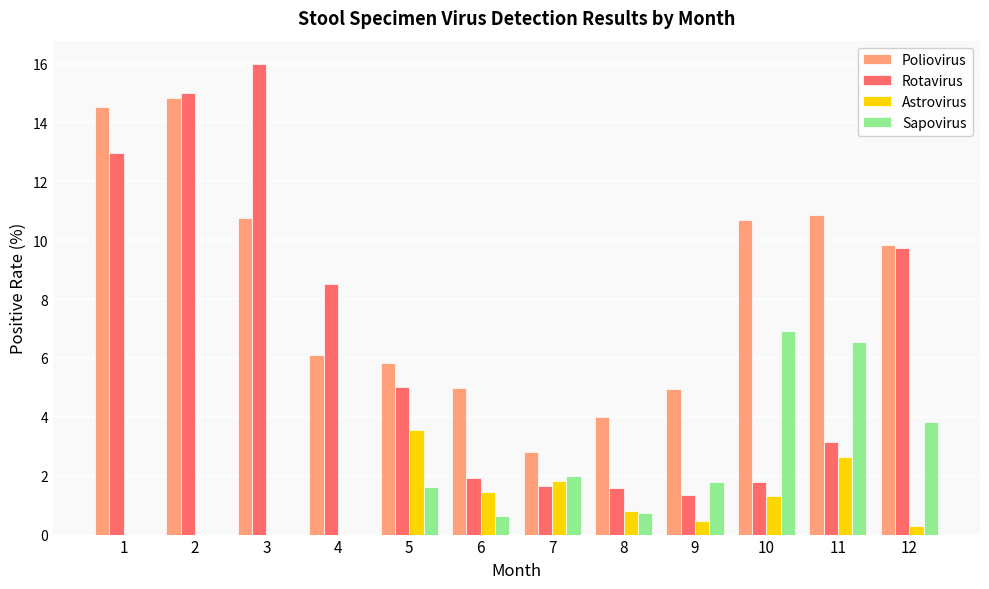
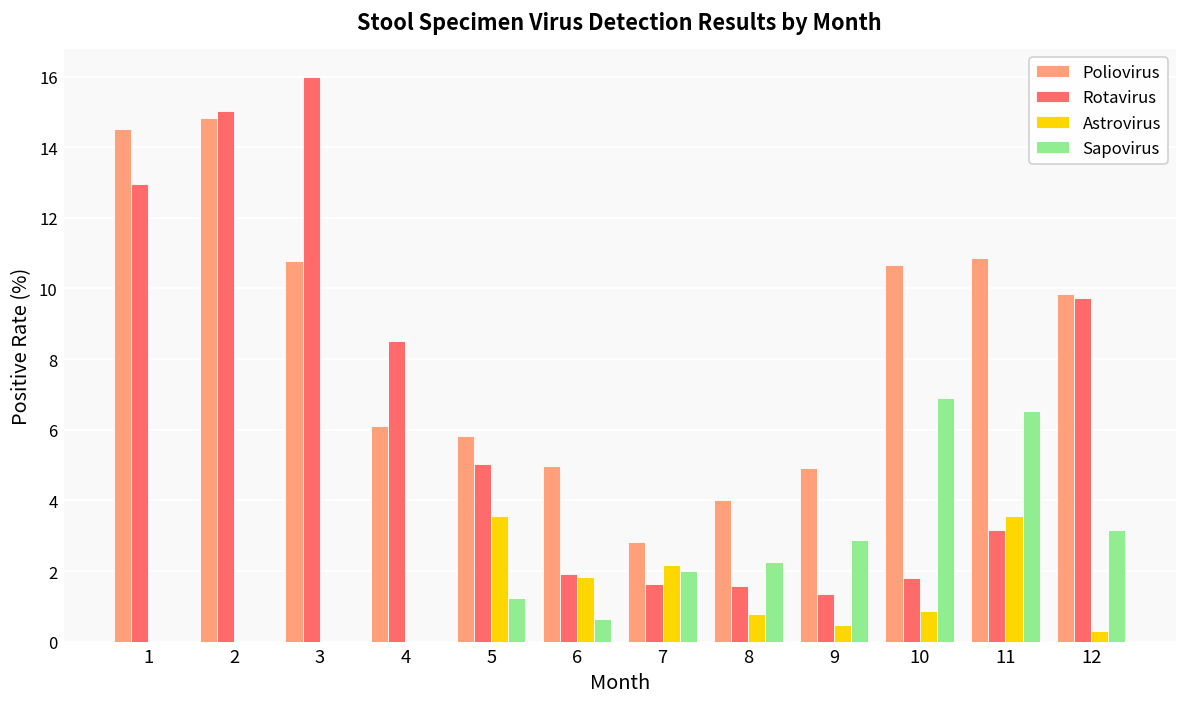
Sapovirus, 5: 1.6 -> 1.2
Astrovirus, 6: 1.5 -> 1.8
Astrovirus, 7: 1.8 -> 2.2
Sapovirus, 8: 0.7 -> 2.3
Sapovirus, 9: 1.8 -> 2.9
Astrovirus, 10: 1.3 -> 0.9
Astrovirus, 11: 2.6 -> 3.6
Sapovirus, 12: 3.8 -> 3.2
